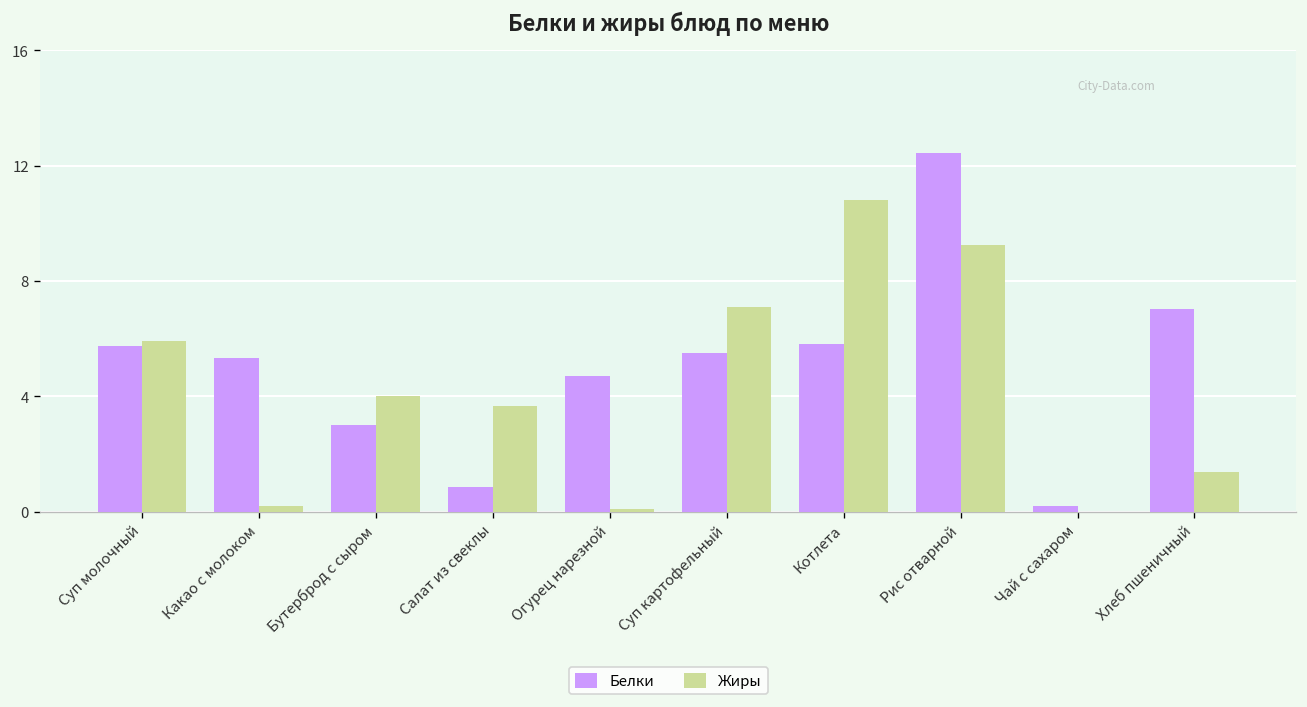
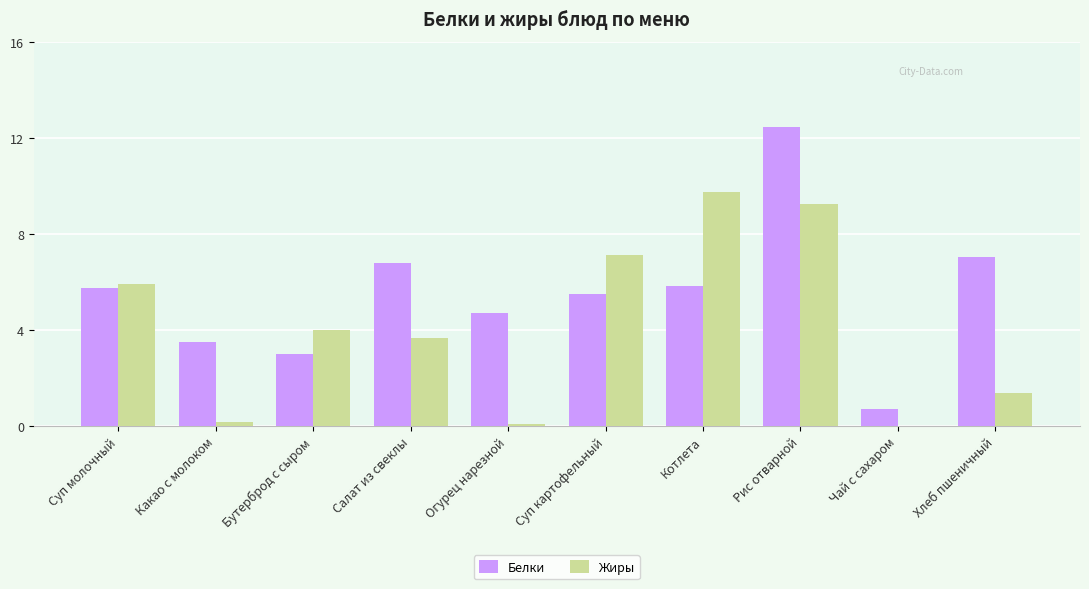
Белки, Какао с молоком: 5.3 -> 3.5
Белки, Салат из свеклы: 0.9 -> 6.8
Жиры, Котлета: 10.8 -> 9.7
Белки, Чай с сахаром: 0.2 -> 0.7
